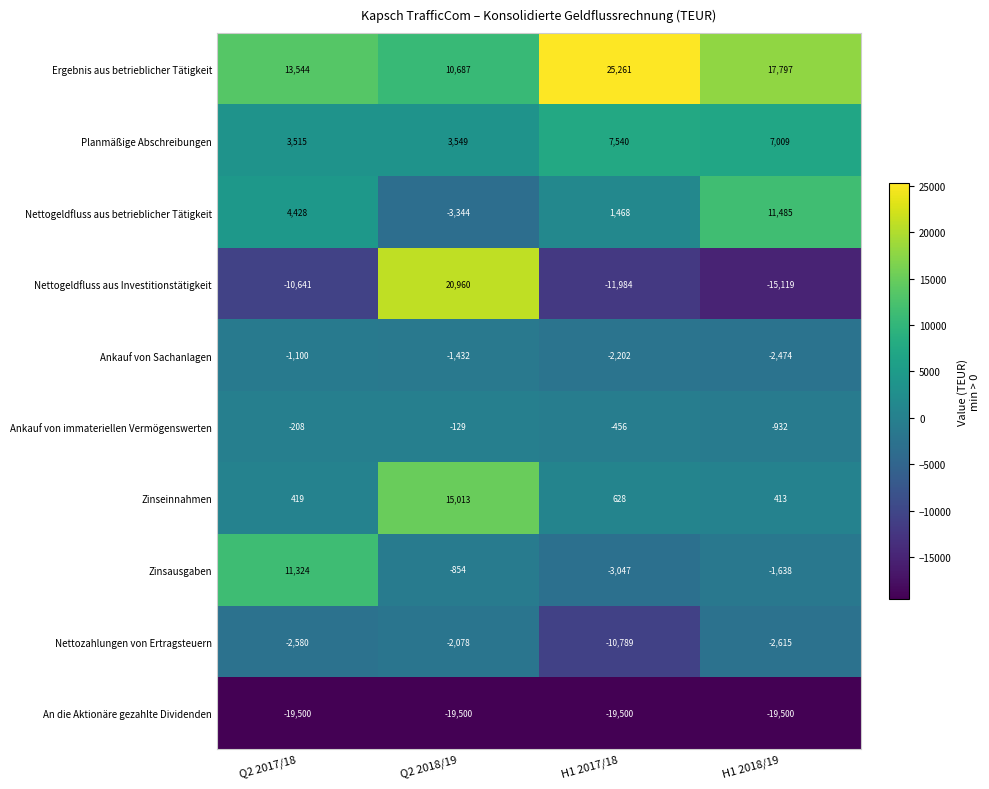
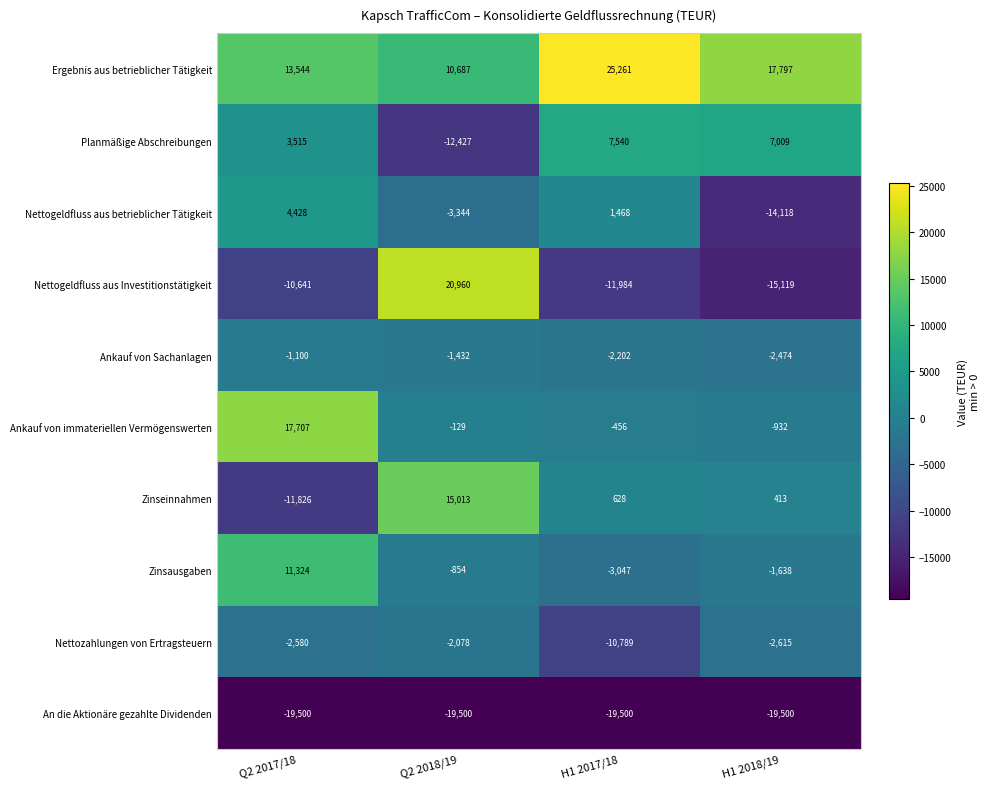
Planmäßige Abschreibungen, Q2 2018/19: 3,549 -> -12,427
Nettogeldfluss aus betrieblicher Tätigkeit, H1 2018/19: 11,485 -> -14,118
Ankauf von immateriellen Vermögenswerten, Q2 2017/18: -208 -> 17,707
Zinseinnahmen, Q2 2017/18: 419 -> -11,826
